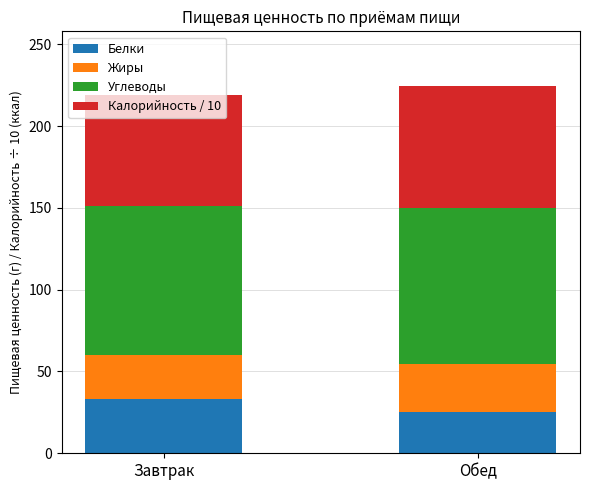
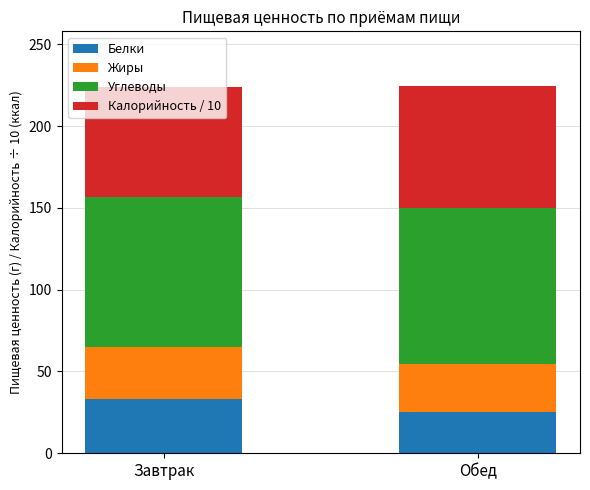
Жиры, Завтрак: 27 -> 32
